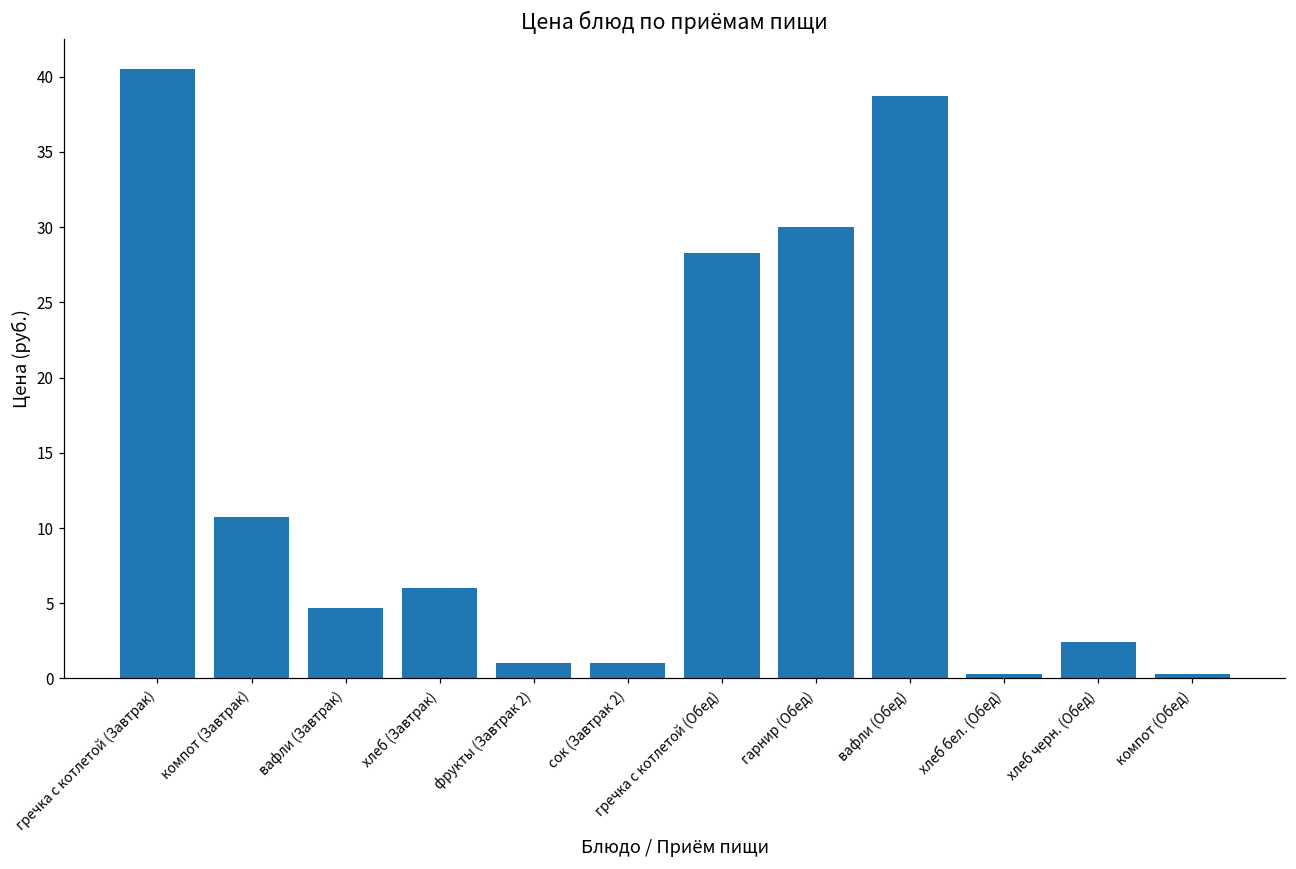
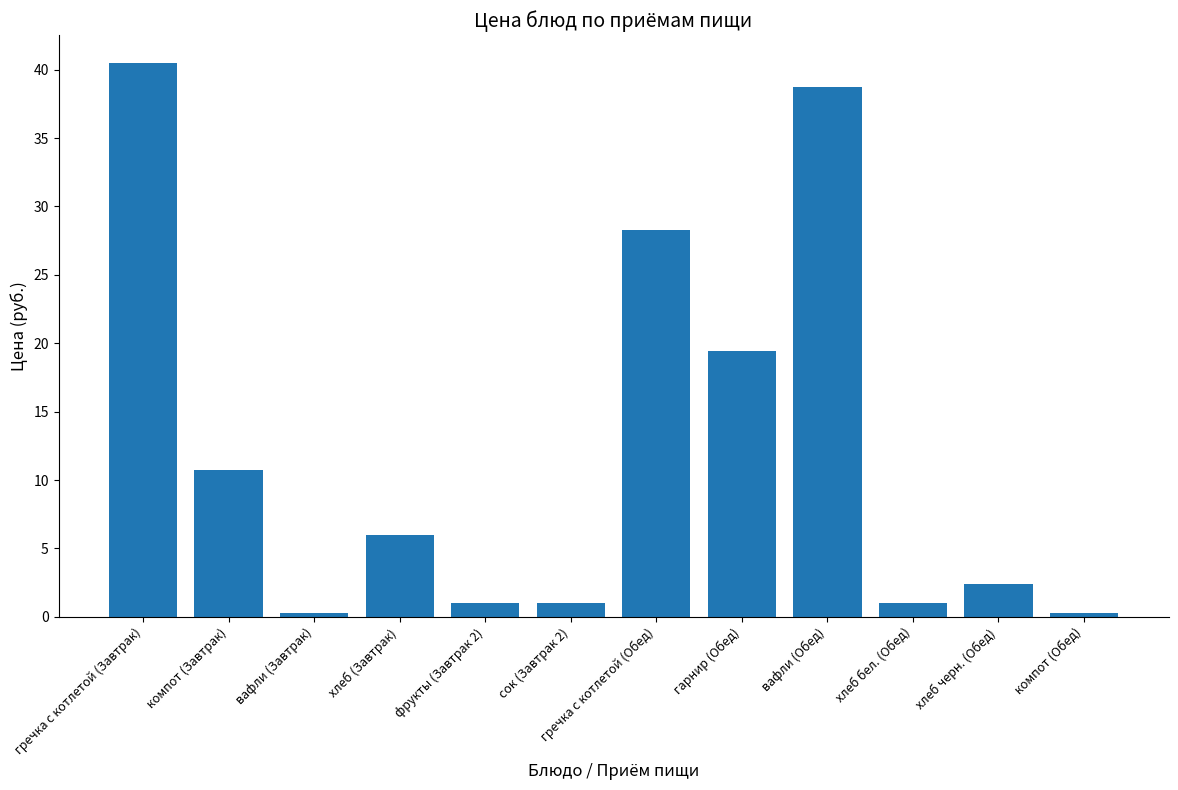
вафли (Завтрак): 4.7 -> 0.3
гарнир (Обед): 30.0 -> 19.4
хлеб бел. (Обед): 0.3 -> 1.0
